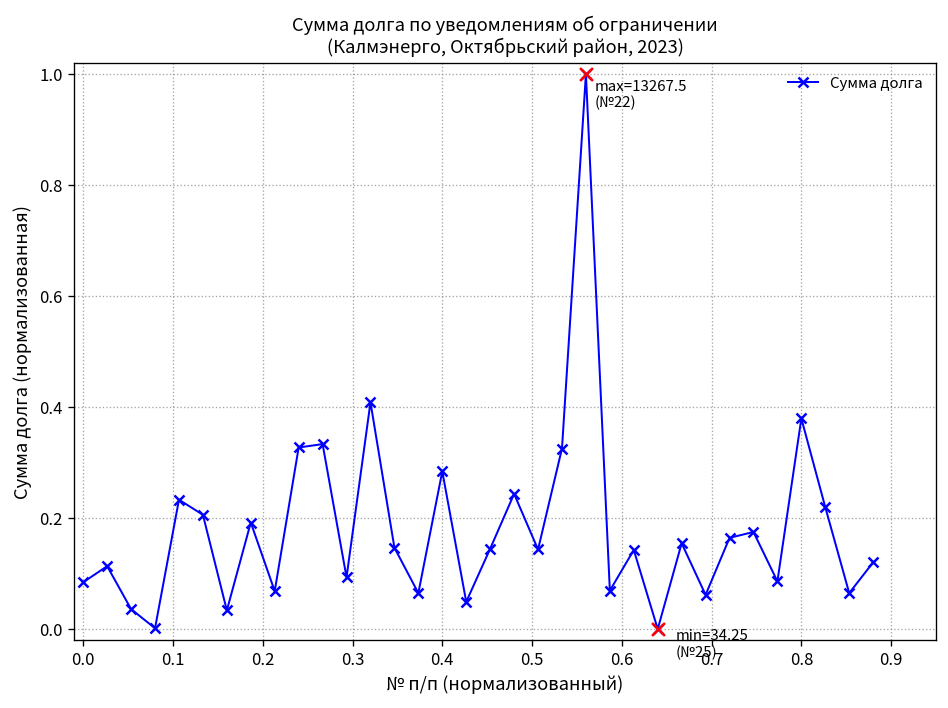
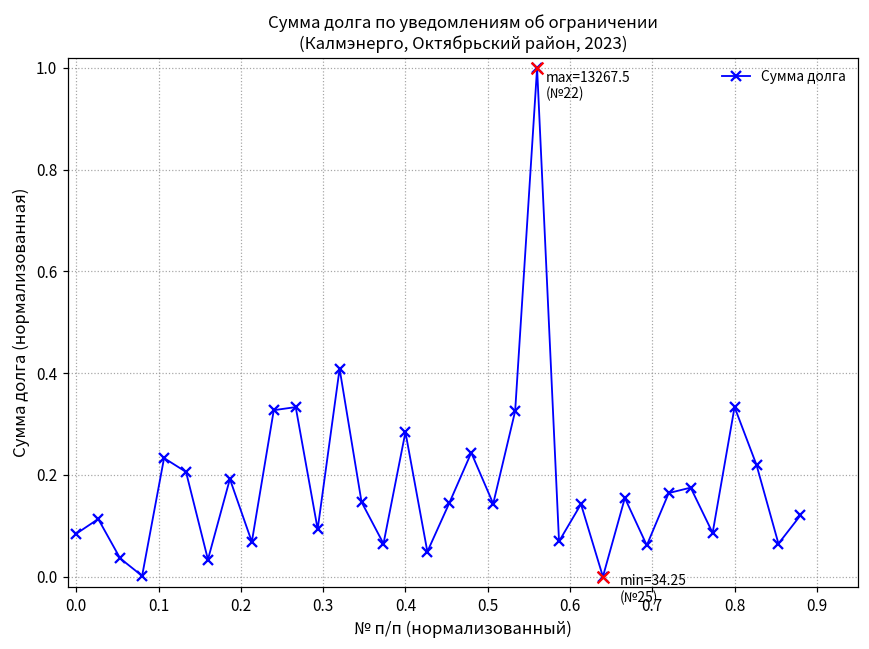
Сумма долга, 0.8: 0.38 -> 0.33
